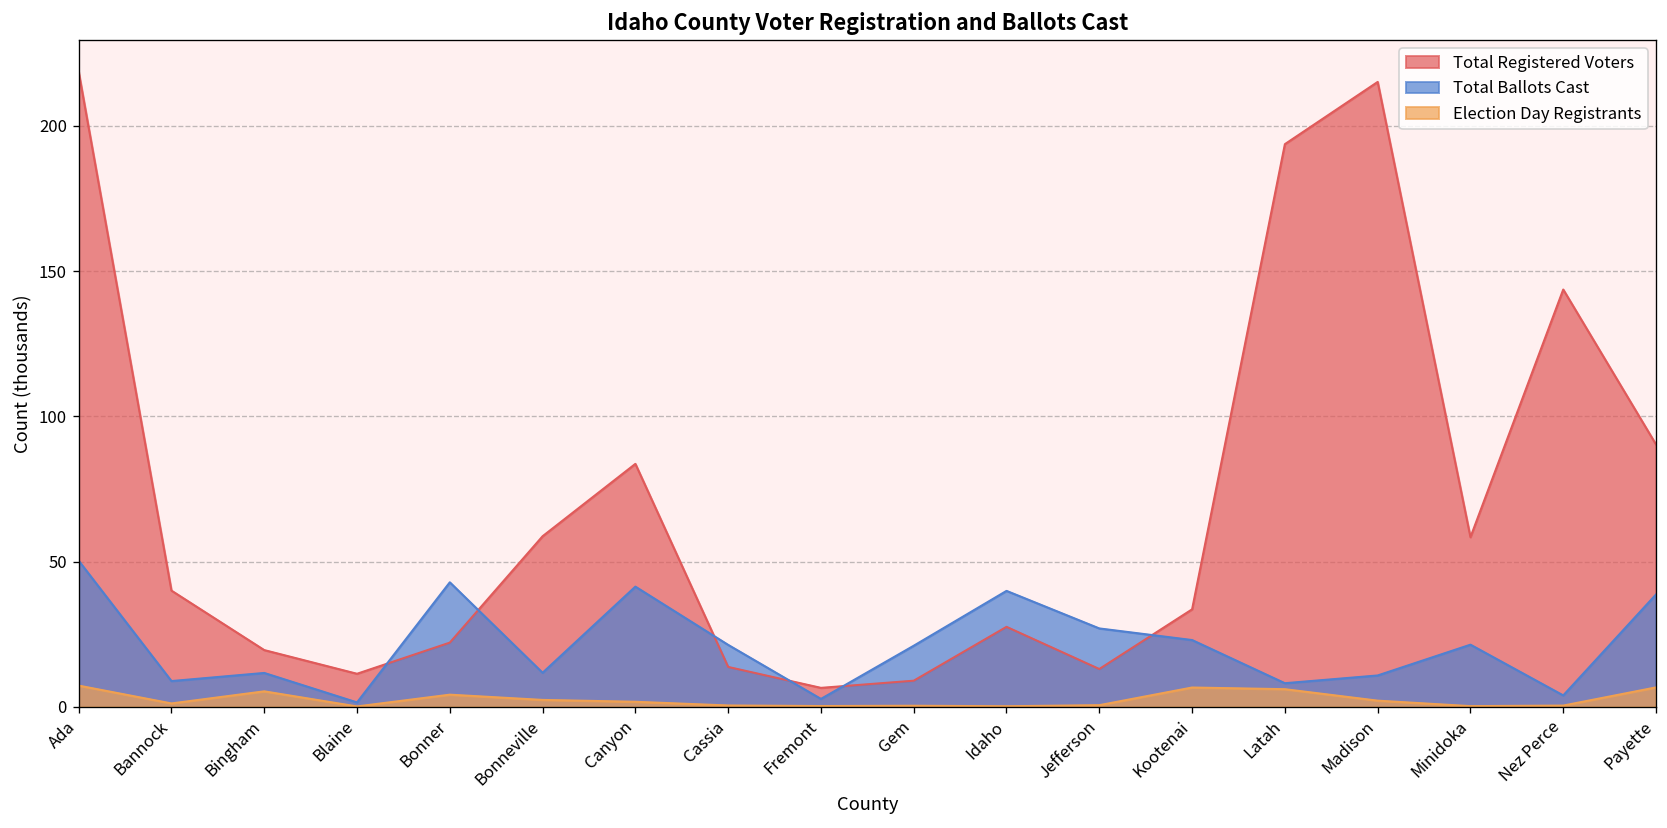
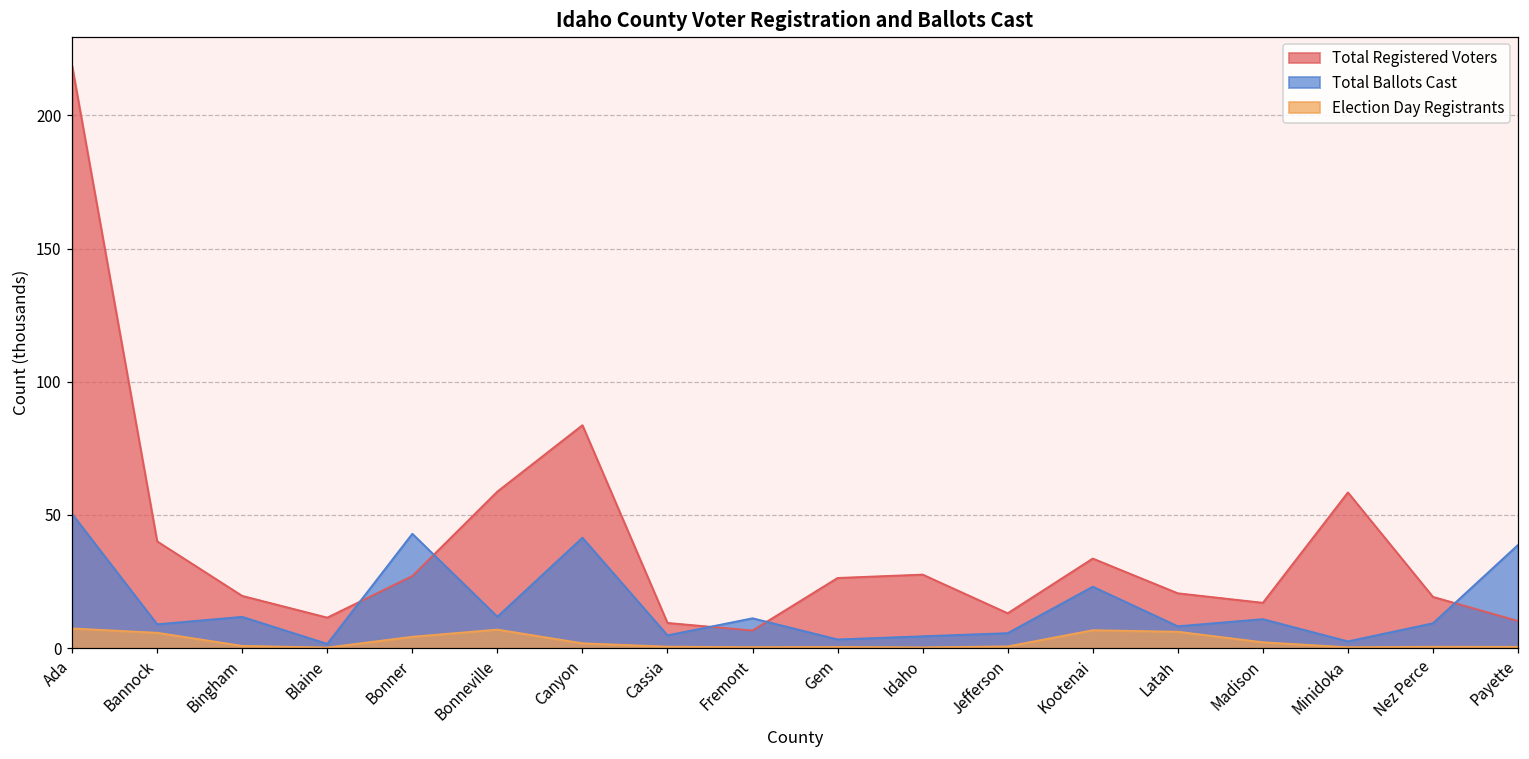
Election Day Registrants, Bannock: 1 -> 6
Election Day Registrants, Bingham: 5 -> 1
Total Registered Voters, Bonner: 22 -> 27
Election Day Registrants, Bonneville: 2 -> 7
Total Registered Voters, Cassia: 14 -> 9
Total Ballots Cast, Cassia: 21 -> 5
Total Ballots Cast, Fremont: 3 -> 11
Total Registered Voters, Gem: 9 -> 26
Total Ballots Cast, Gem: 21 -> 3
Total Ballots Cast, Idaho: 40 -> 4
Total Ballots Cast, Jefferson: 27 -> 6
Total Registered Voters, Latah: 194 -> 21
Total Registered Voters, Madison: 215 -> 17
Total Ballots Cast, Minidoka: 21 -> 3
Total Registered Voters, Nez Perce: 144 -> 19
Total Ballots Cast, Nez Perce: 4 -> 9
Total Registered Voters, Payette: 90 -> 10
Election Day Registrants, Payette: 7 -> 0
